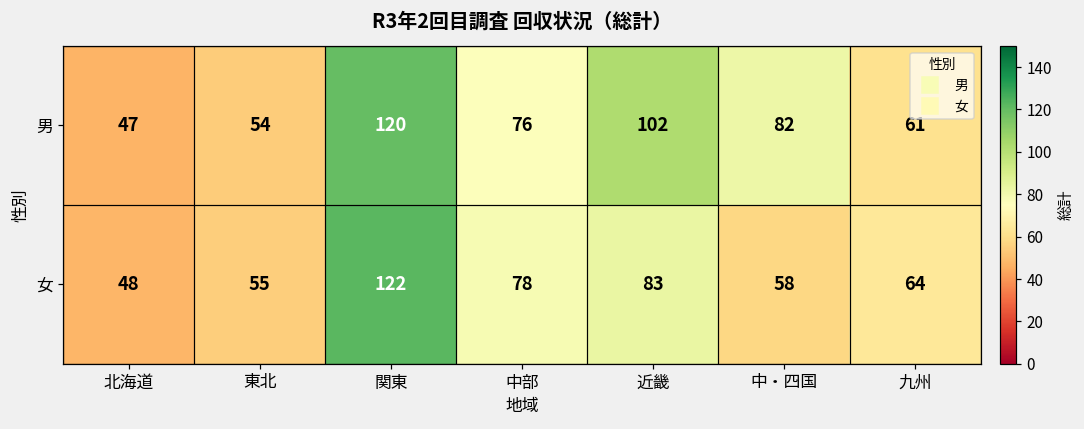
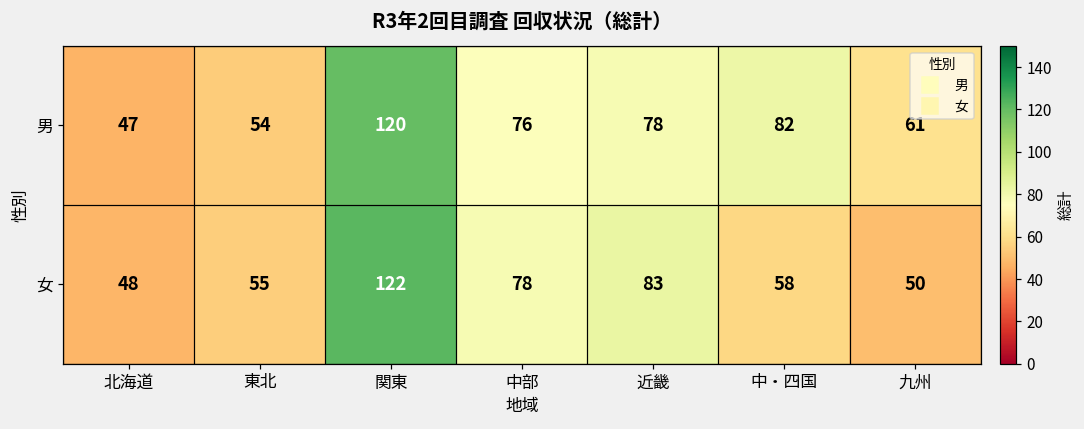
男, 近畿: 102 -> 78
女, 九州: 64 -> 50
